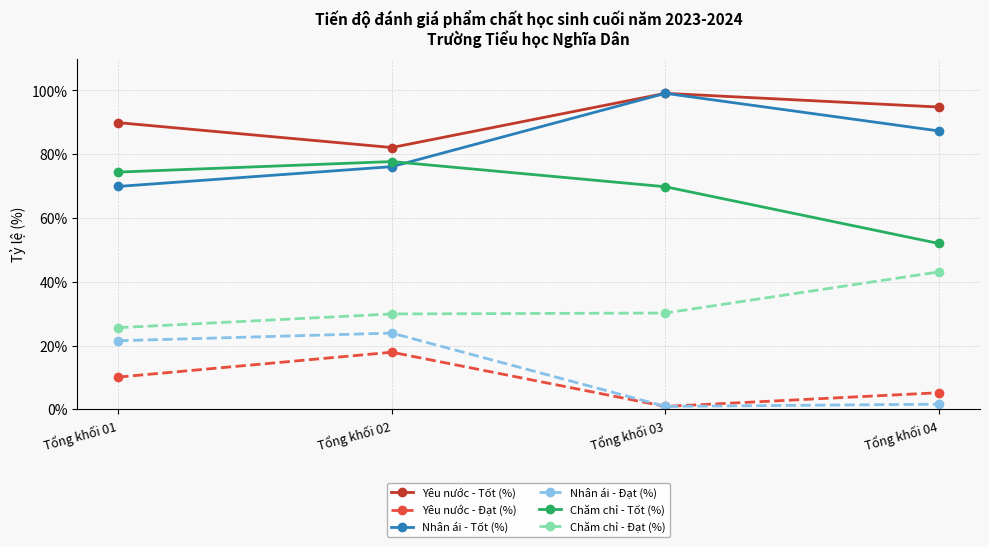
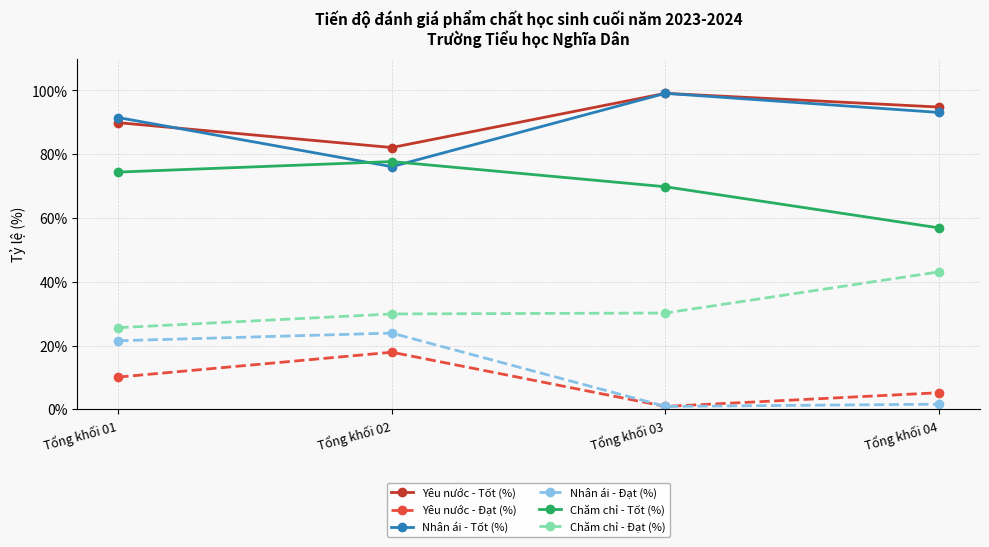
Nhân ái - Tốt (%), Tổng khối 01: 70% -> 92%
Nhân ái - Tốt (%), Tổng khối 04: 87% -> 93%
Chăm chỉ - Tốt (%), Tổng khối 04: 52% -> 57%
